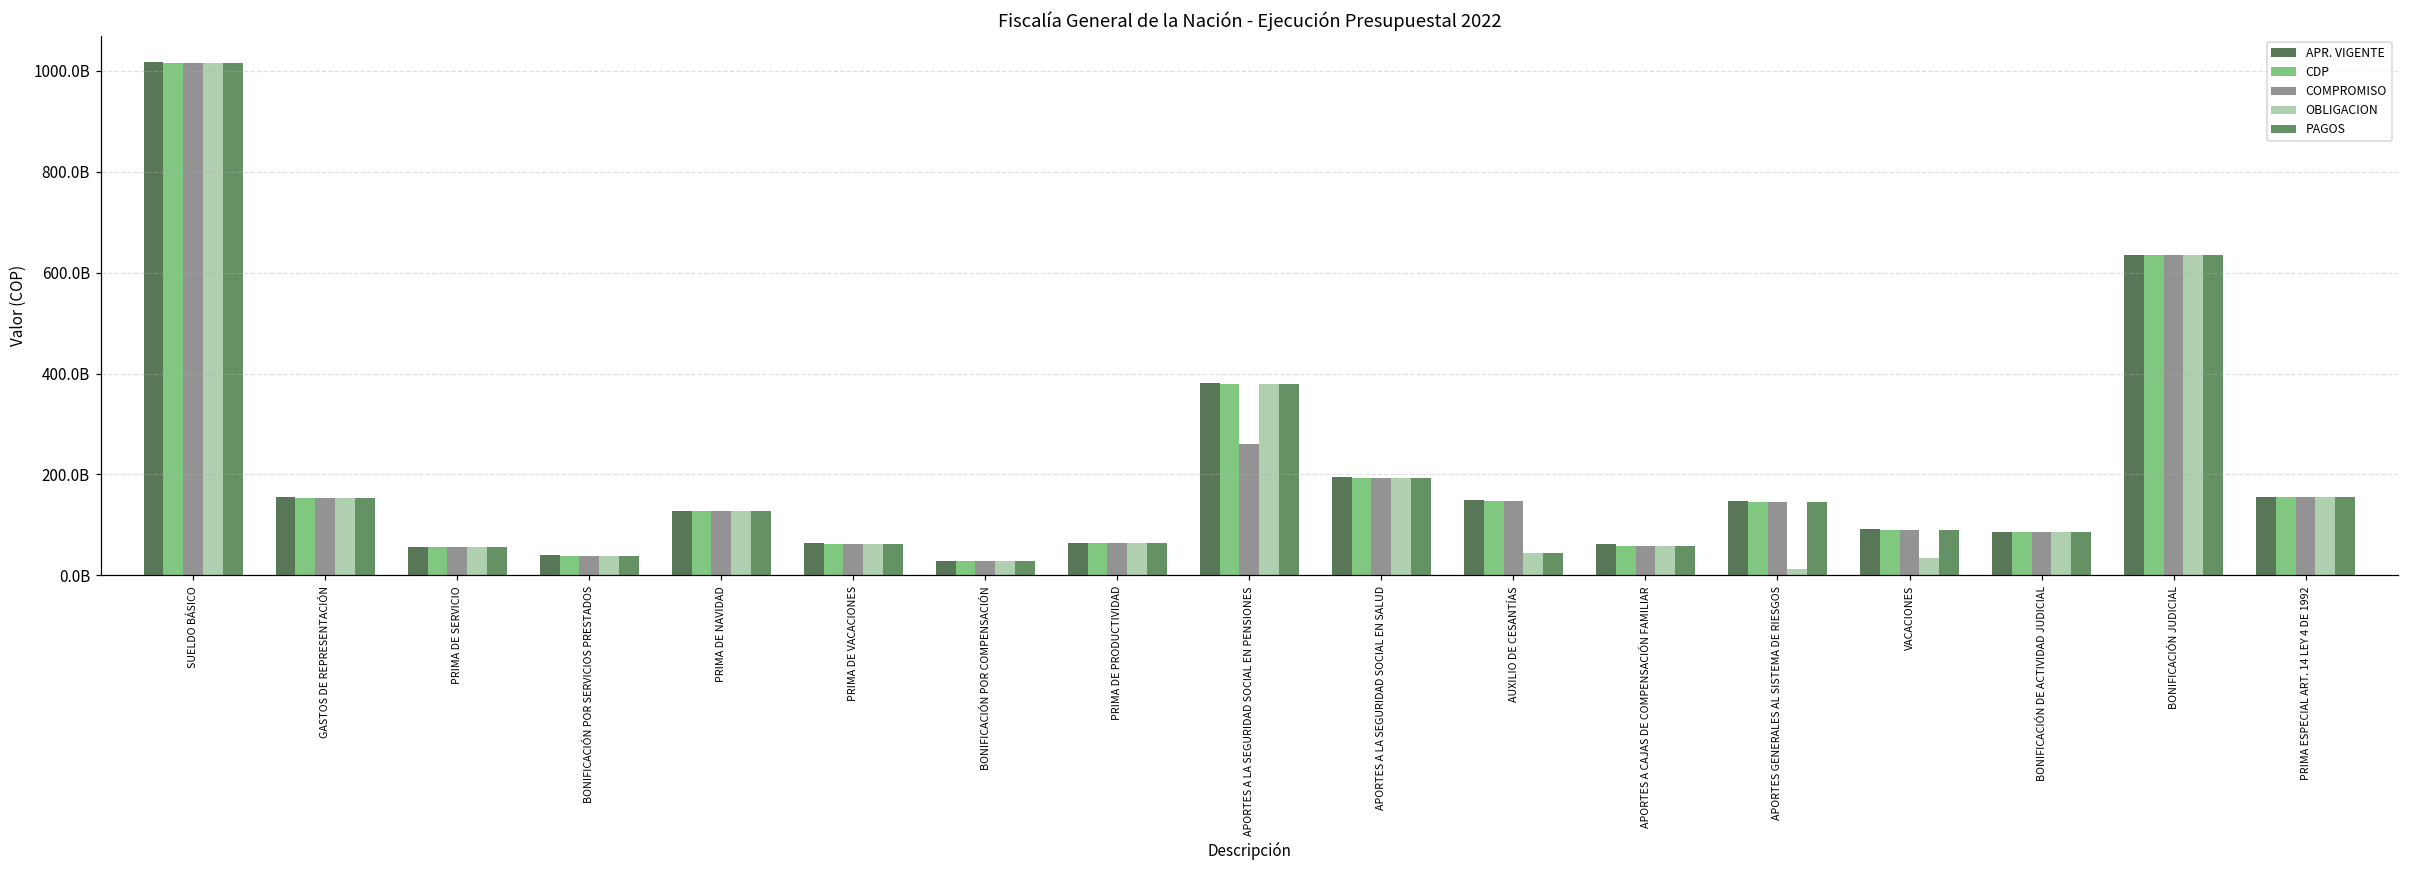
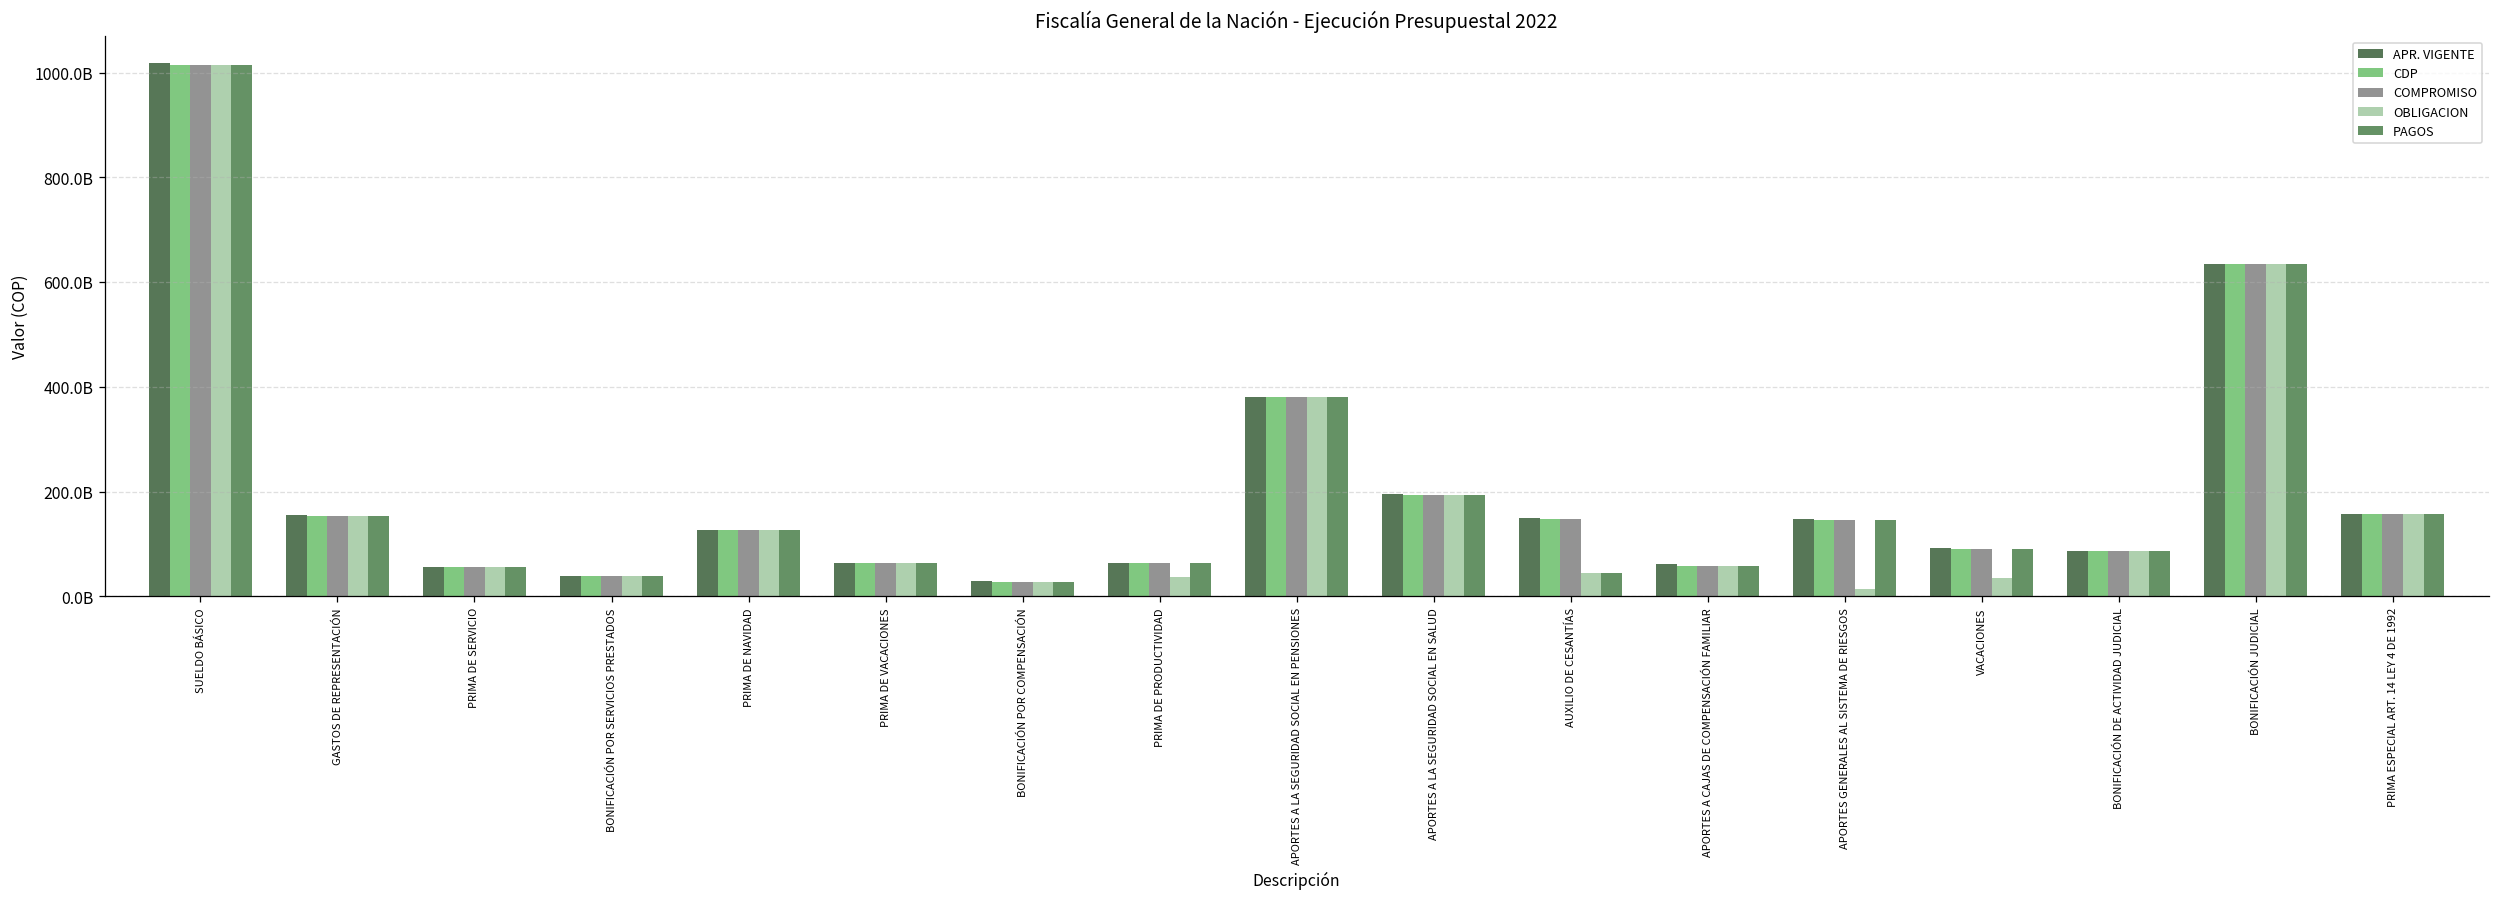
OBLIGACION, PRIMA DE PRODUCTIVIDAD: 60000000000 -> 40000000000
COMPROMISO, APORTES A LA SEGURIDAD SOCIAL EN PENSIONES: 260000000000 -> 380000000000
